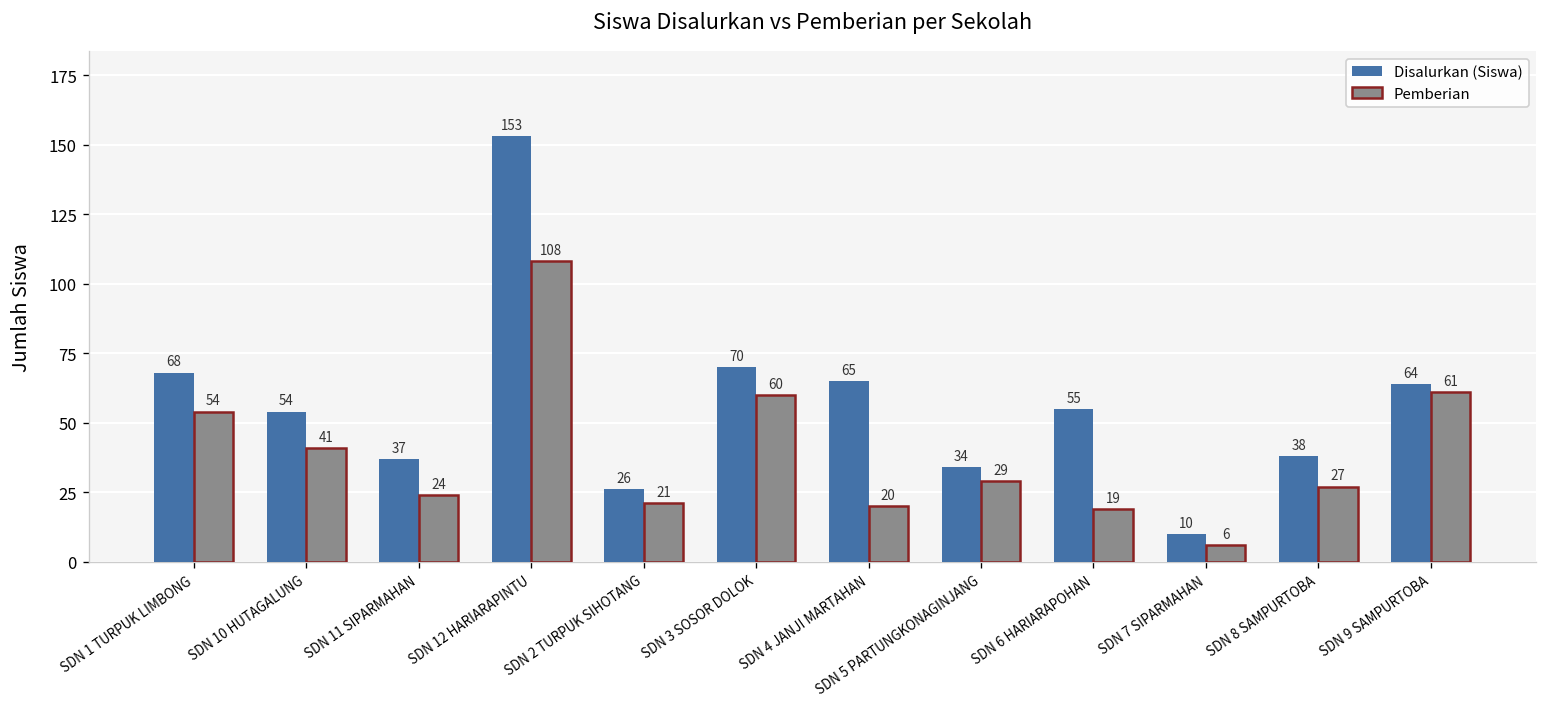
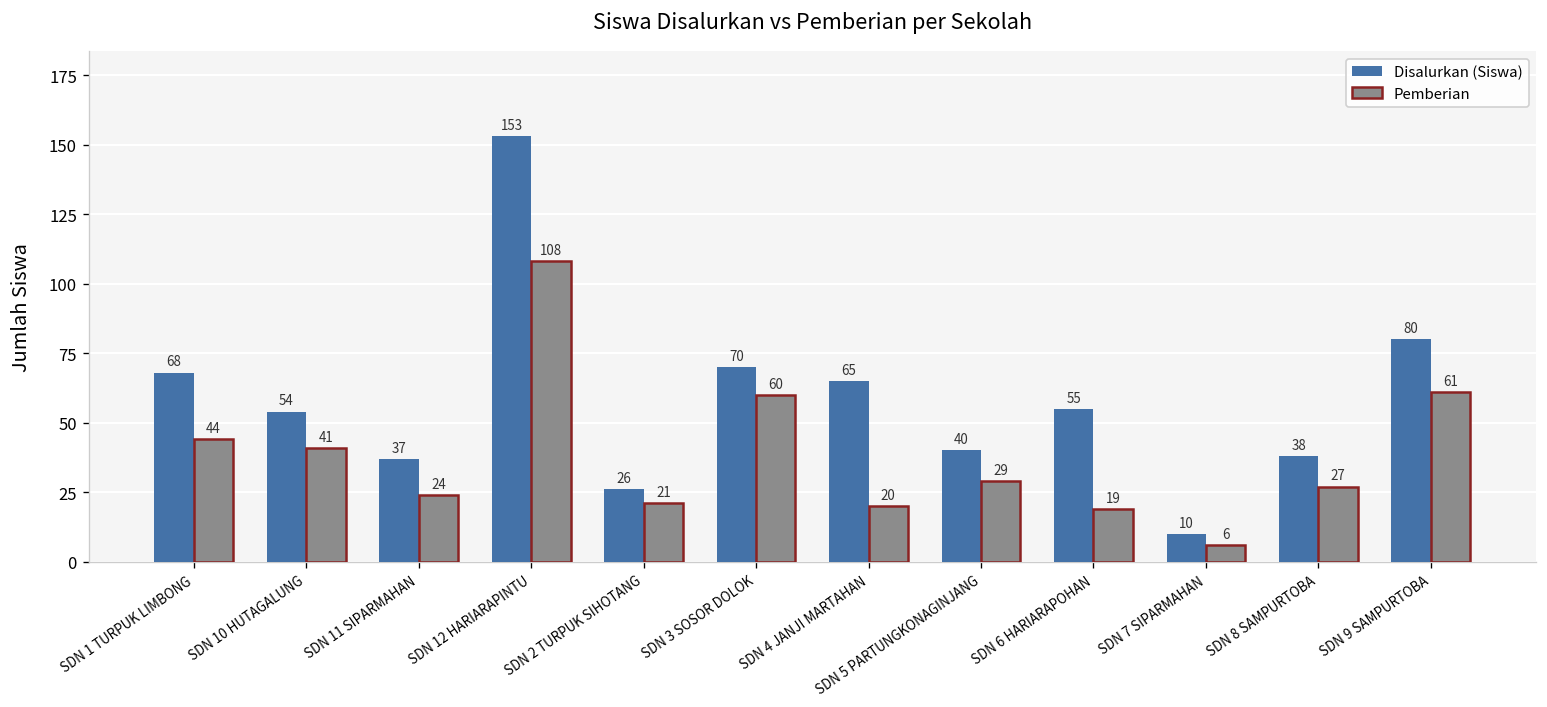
Pemberian, SDN 1 TURPUK LIMBONG: 54 -> 44
Disalurkan (Siswa), SDN 5 PARTUNGKONAGINJANG: 34 -> 40
Disalurkan (Siswa), SDN 9 SAMPURTOBA: 64 -> 80
